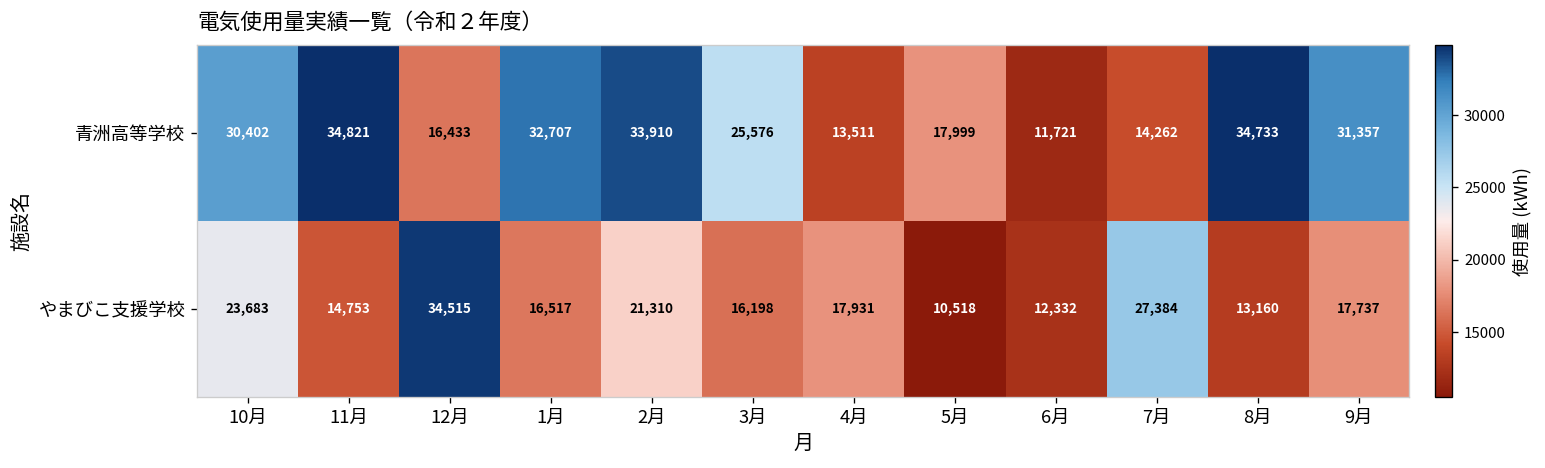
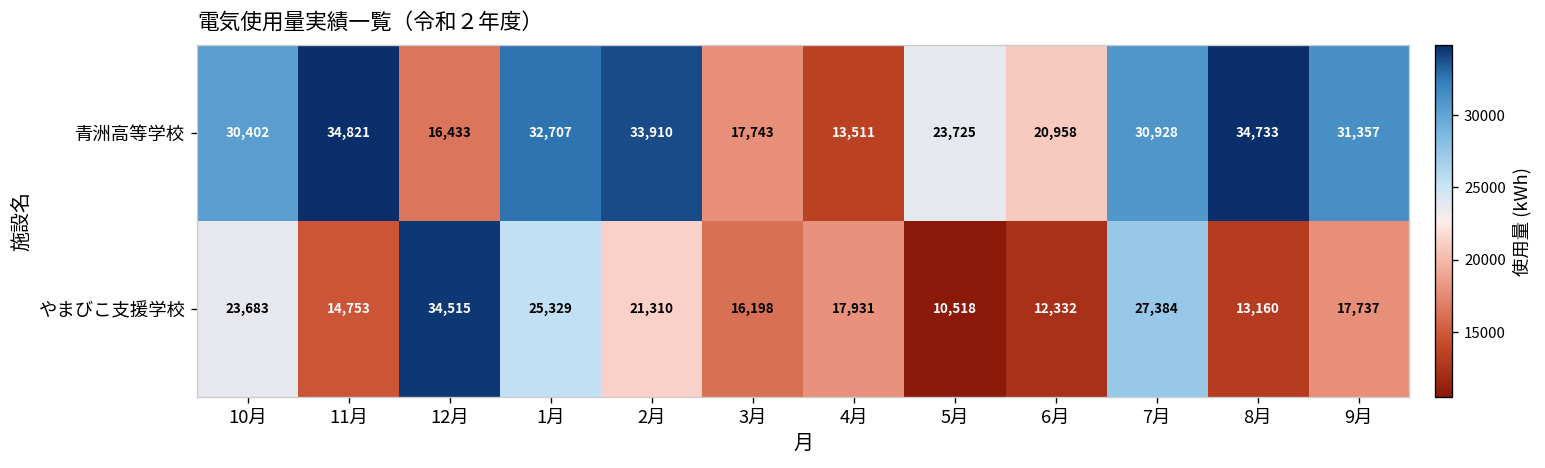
青洲高等学校, 3月: 25,576 -> 17,743
青洲高等学校, 5月: 17,999 -> 23,725
青洲高等学校, 6月: 11,721 -> 20,958
青洲高等学校, 7月: 14,262 -> 30,928
やまびこ支援学校, 1月: 16,517 -> 25,329
